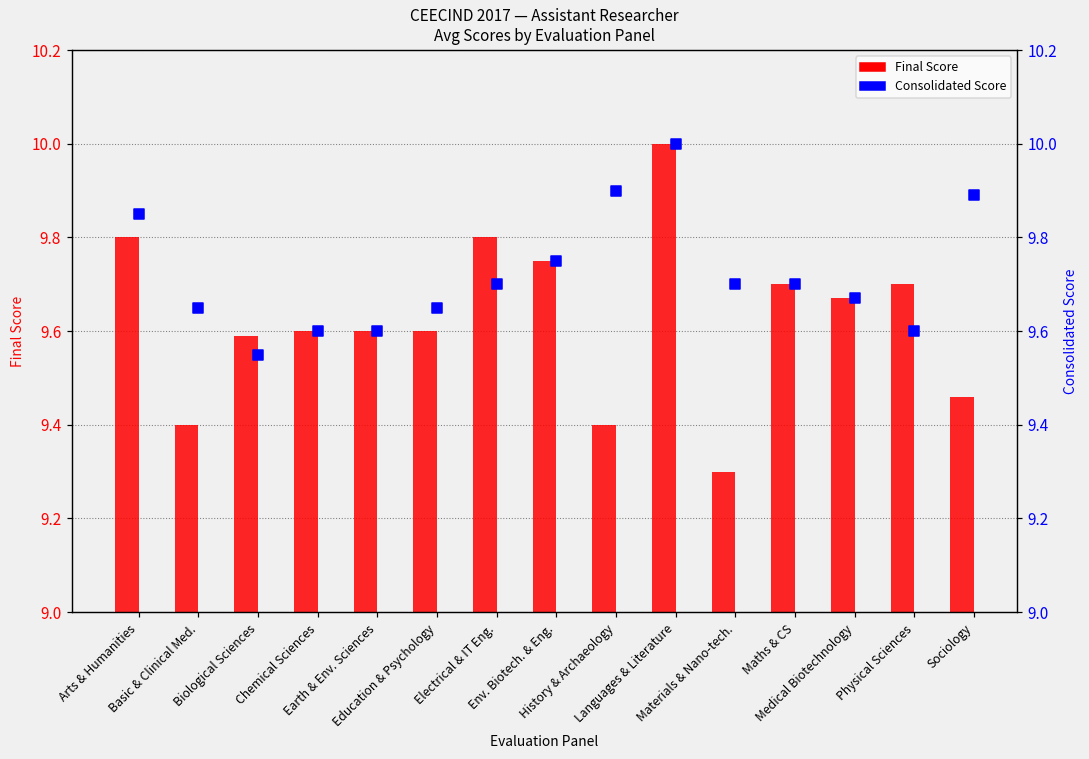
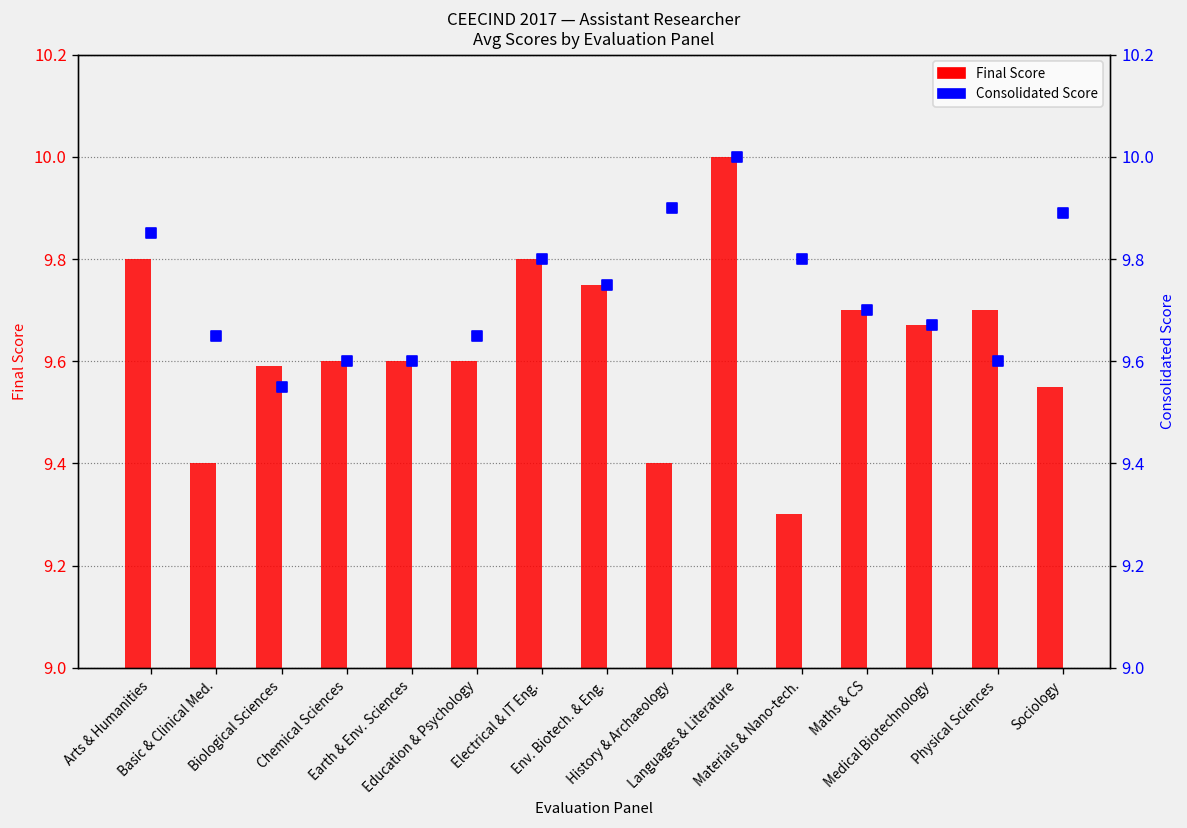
Final Score, Sociology: 9.46 -> 9.55
Consolidated Score, Electrical & IT Eng.: 9.7 -> 9.8
Consolidated Score, Materials & Nano-tech.: 9.7 -> 9.8
